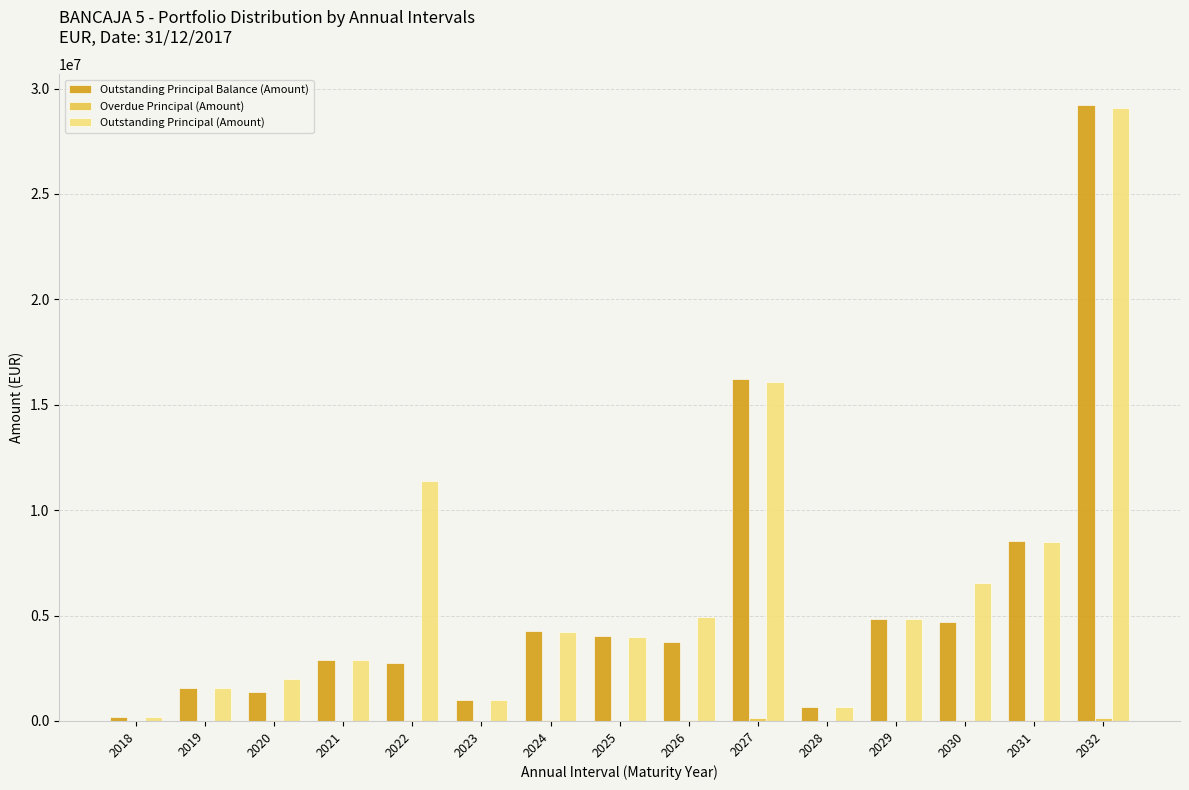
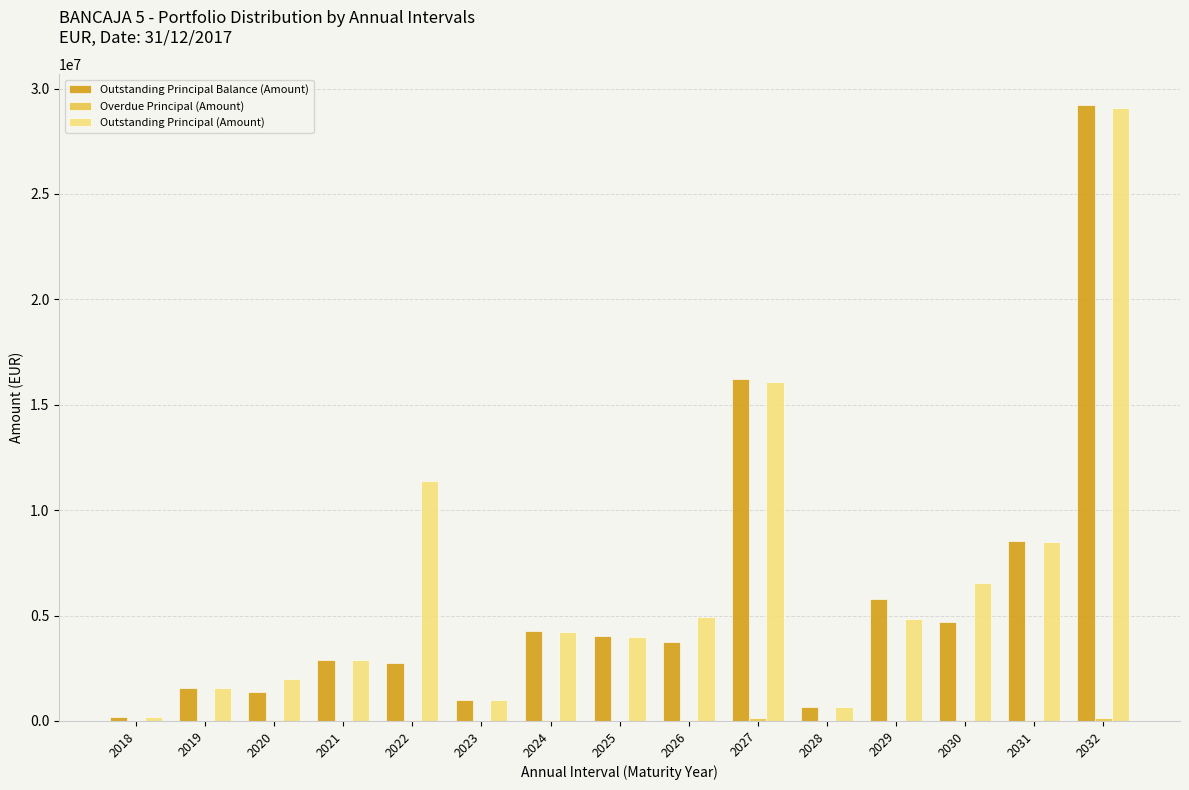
Outstanding Principal Balance (Amount), 2029: 4900000 -> 5800000
